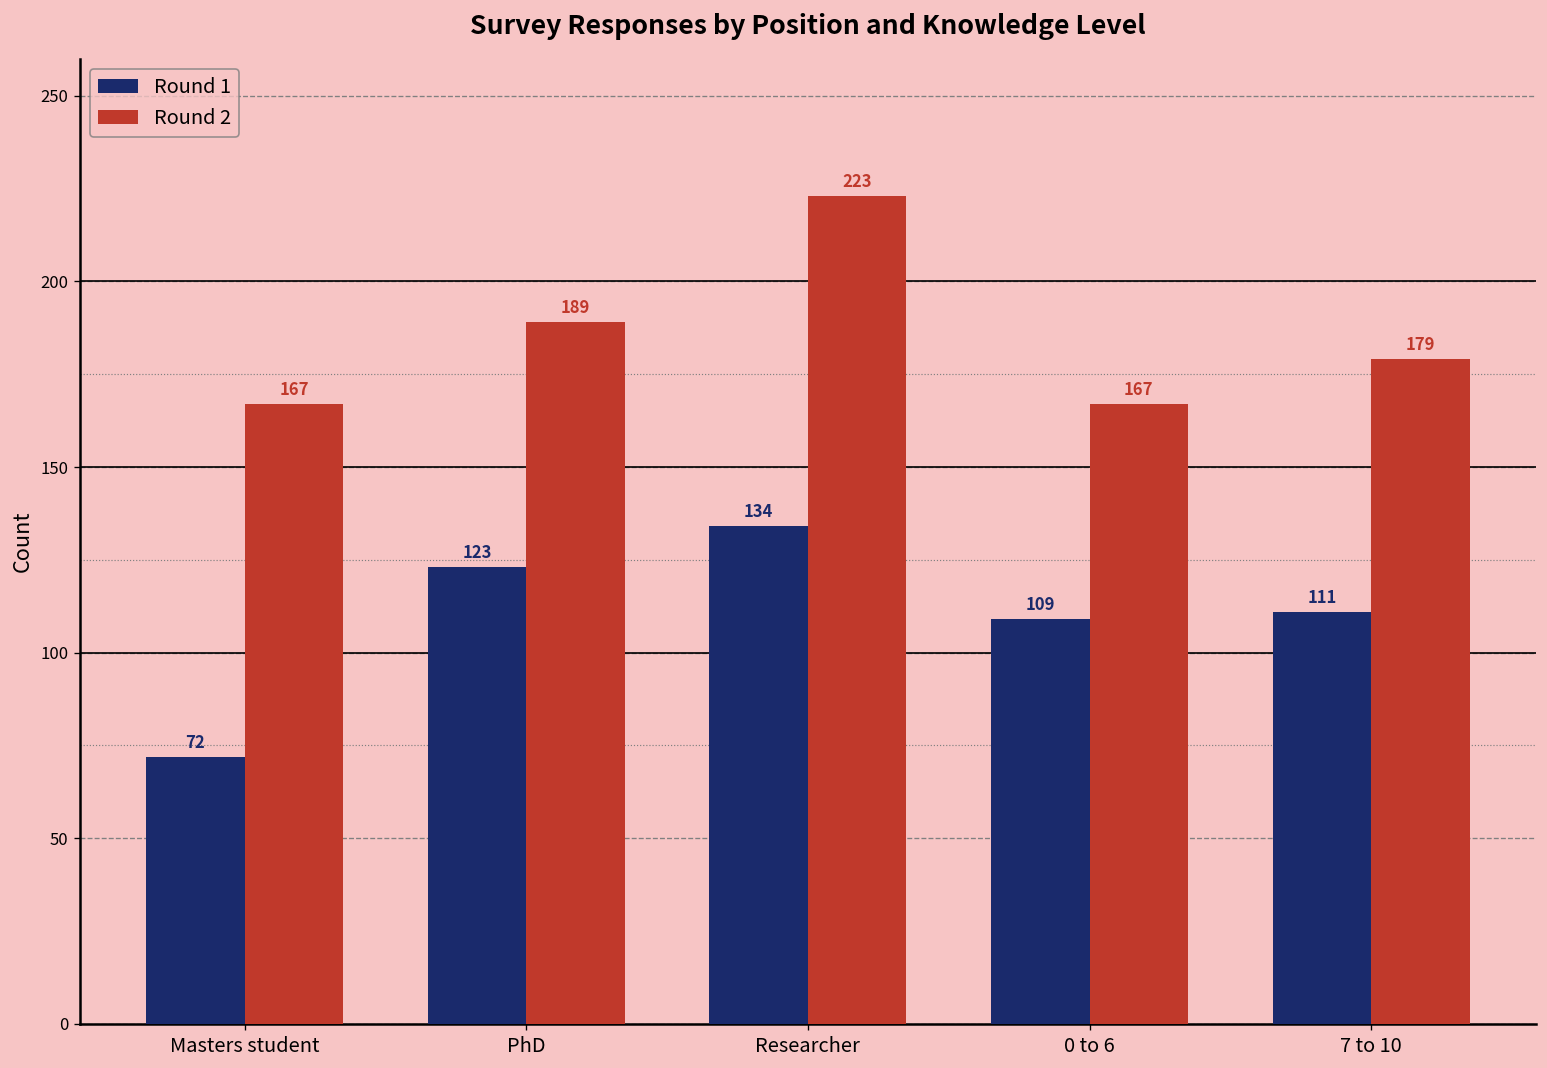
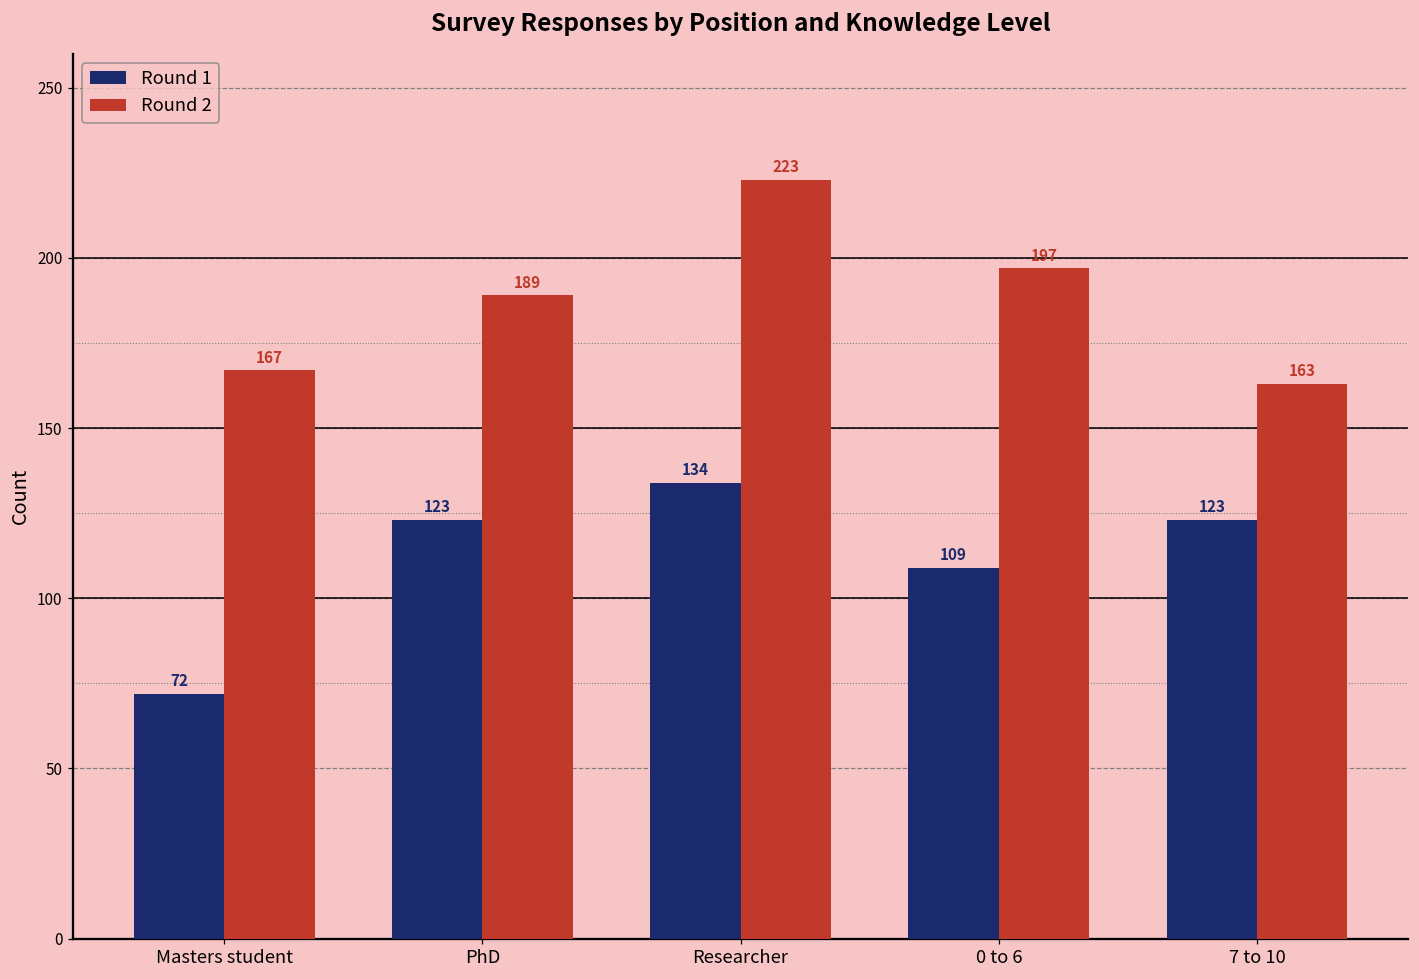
Round 2, 0 to 6: 167 -> 197
Round 1, 7 to 10: 111 -> 123
Round 2, 7 to 10: 179 -> 163
